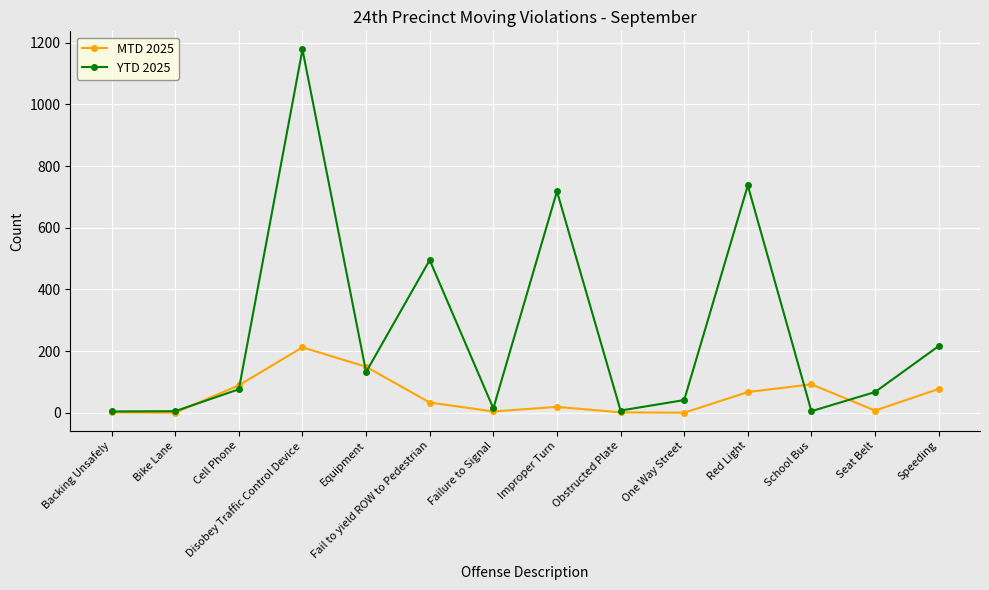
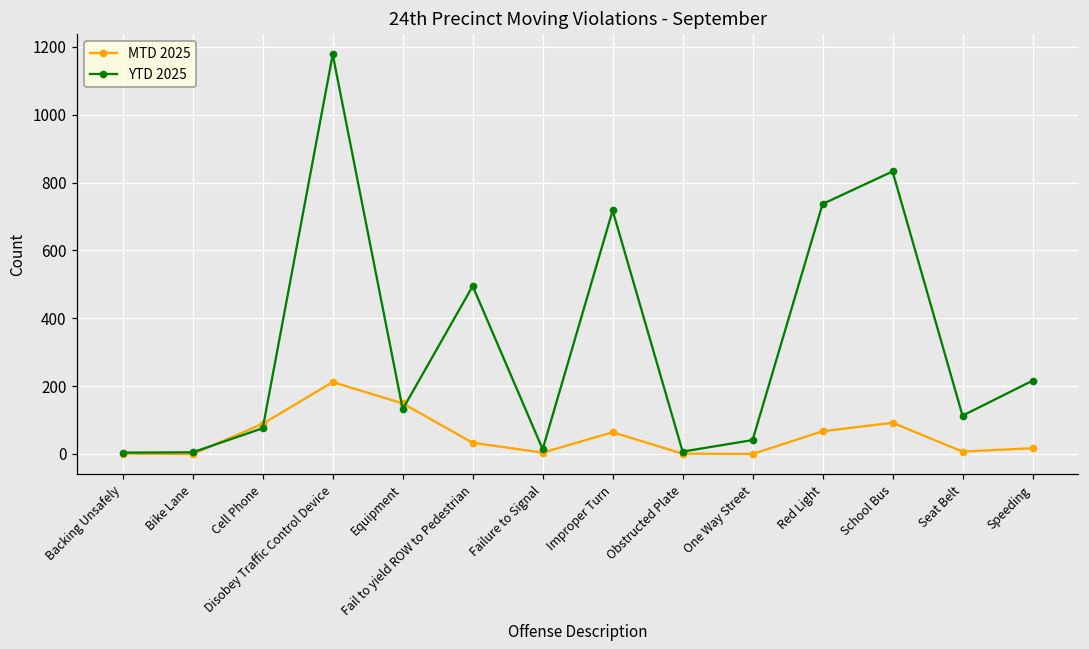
MTD 2025, Improper Turn: 20 -> 60
YTD 2025, School Bus: 10 -> 830
YTD 2025, Seat Belt: 70 -> 110
MTD 2025, Speeding: 80 -> 20
